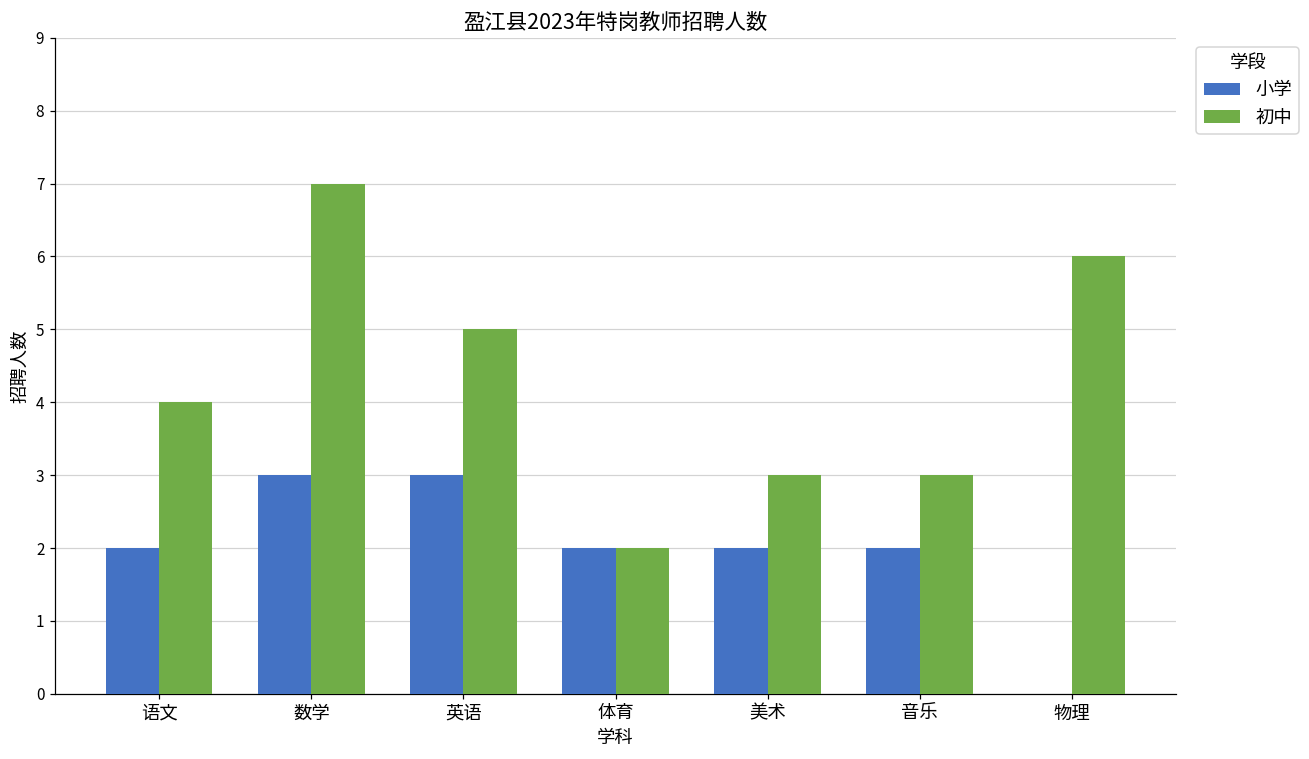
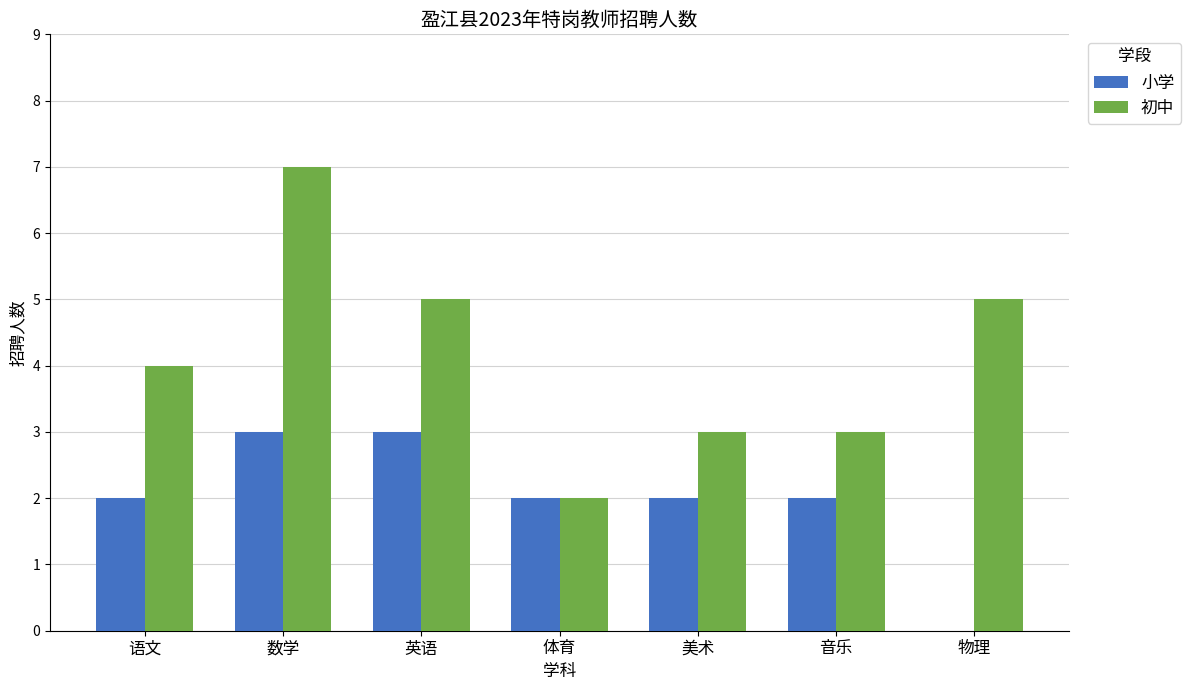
初中, 物理: 6 -> 5
